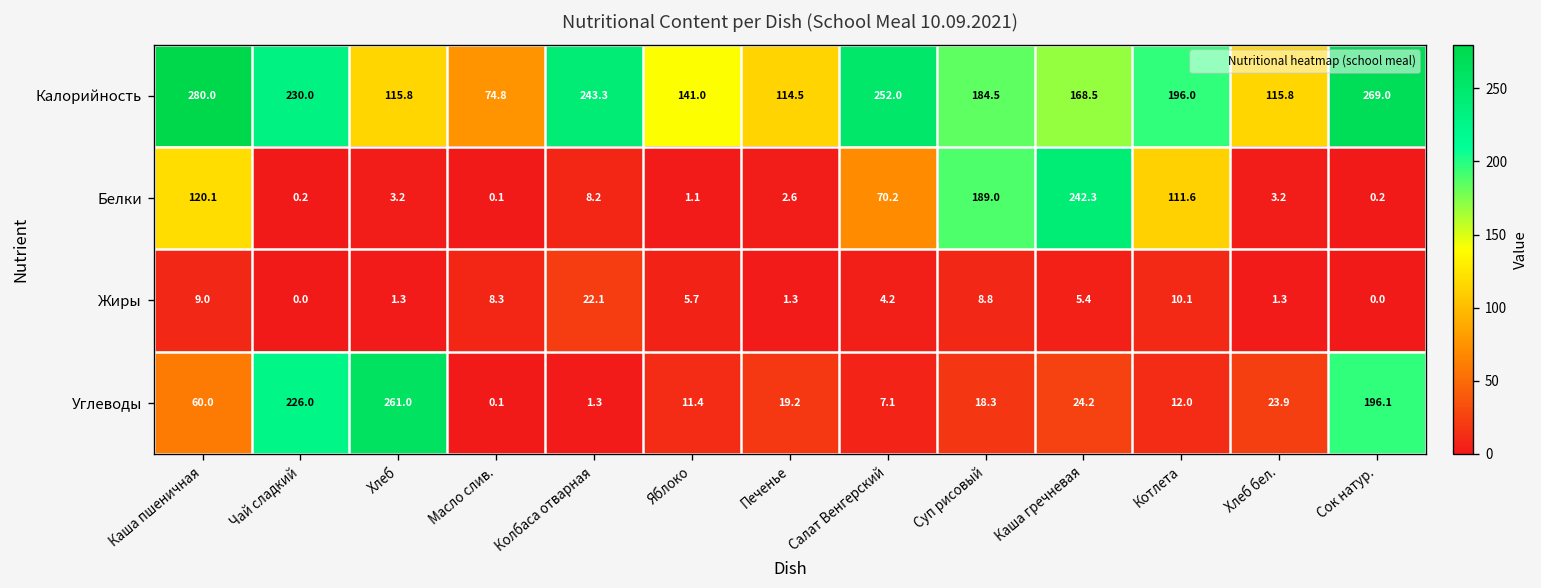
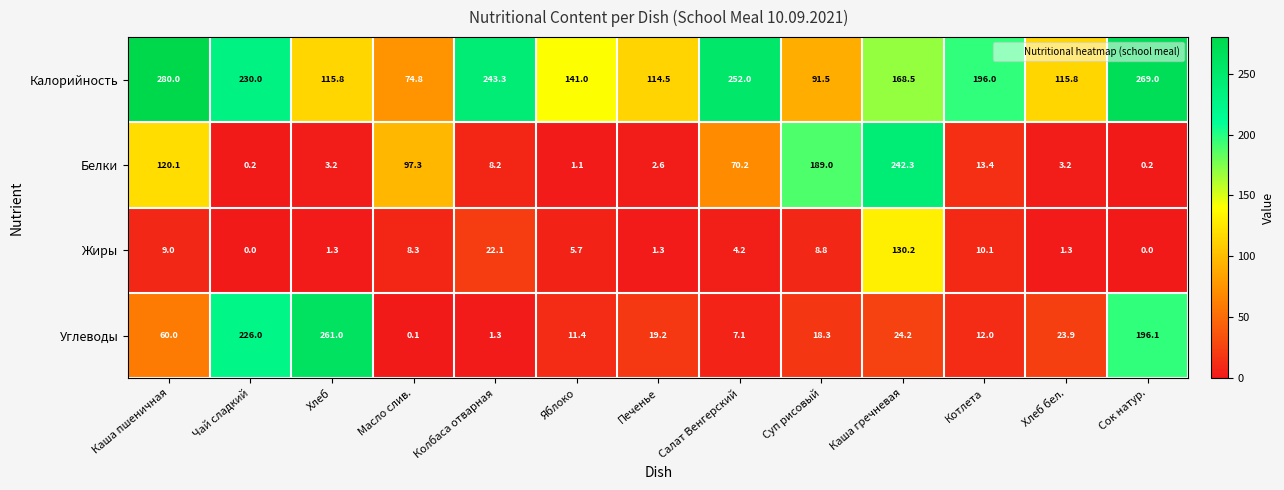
Калорийность, Суп рисовый: 184.5 -> 91.5
Белки, Масло слив.: 0.1 -> 97.3
Белки, Котлета: 111.6 -> 13.4
Жиры, Каша гречневая: 5.4 -> 130.2
